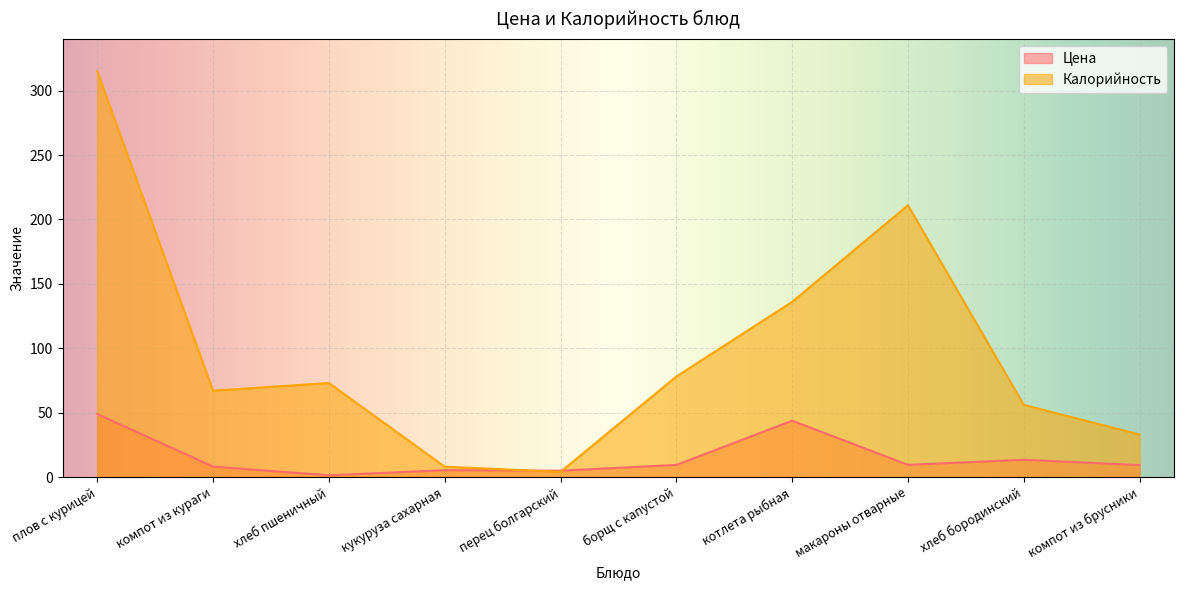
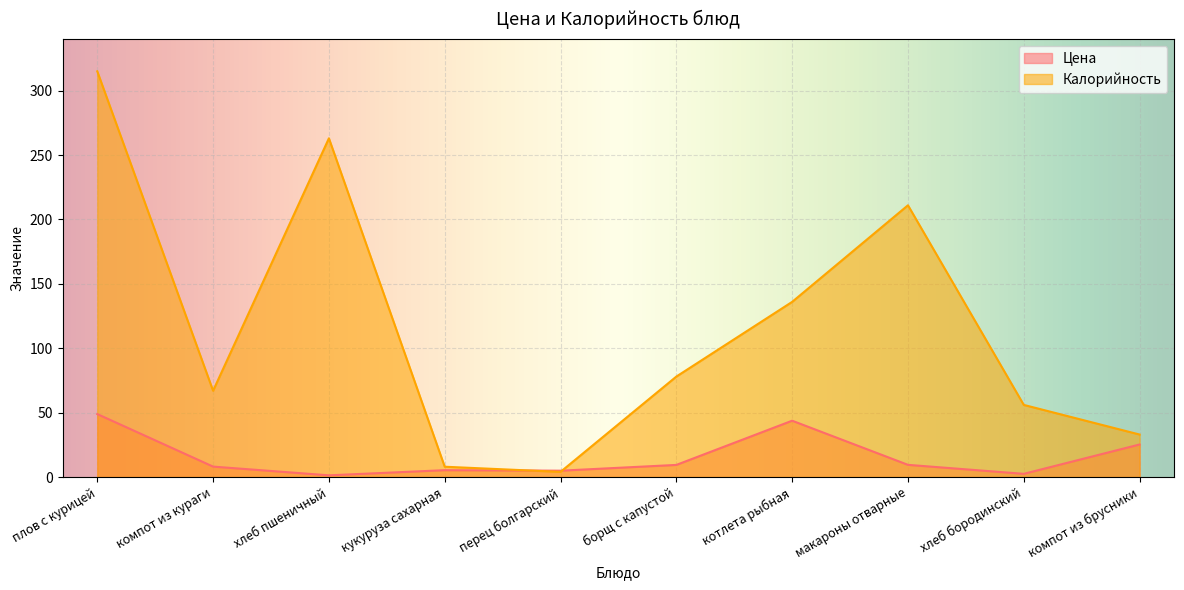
Калорийность, хлеб пшеничный: 73 -> 263
Цена, хлеб бородинский: 13 -> 2
Цена, компот из брусники: 9 -> 25
